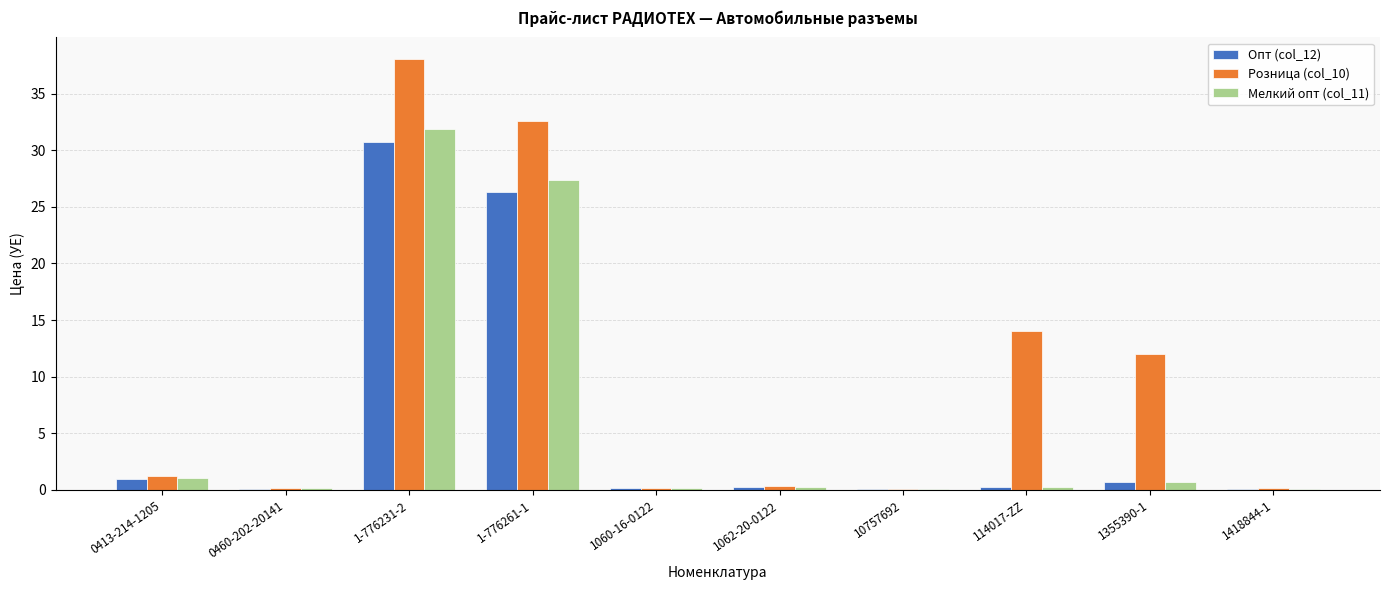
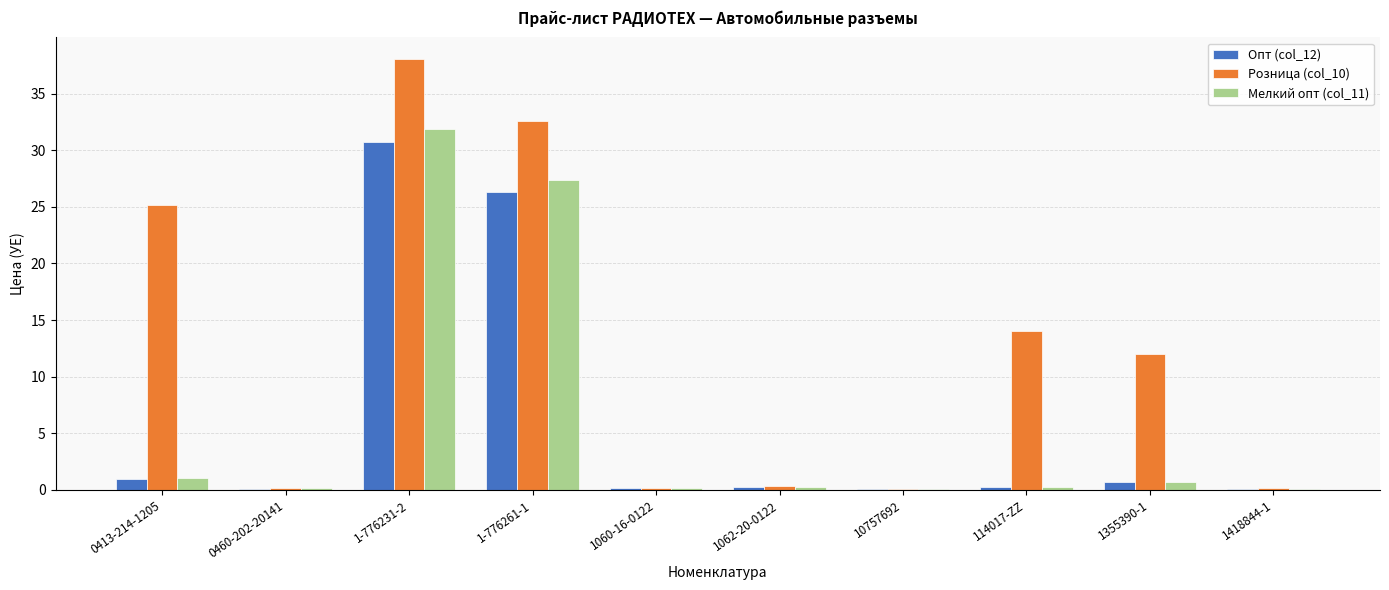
Розница (col_10), 0413-214-1205: 1.2 -> 25.2
